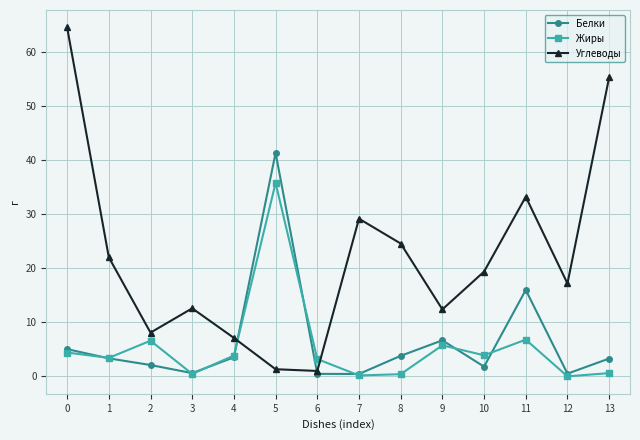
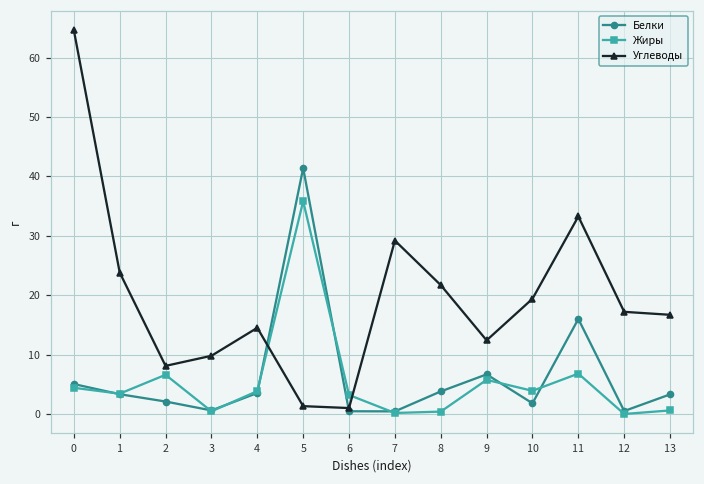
Углеводы, 1: 22 -> 24
Углеводы, 3: 13 -> 10
Углеводы, 4: 7 -> 15
Углеводы, 8: 25 -> 22
Углеводы, 13: 55 -> 17
